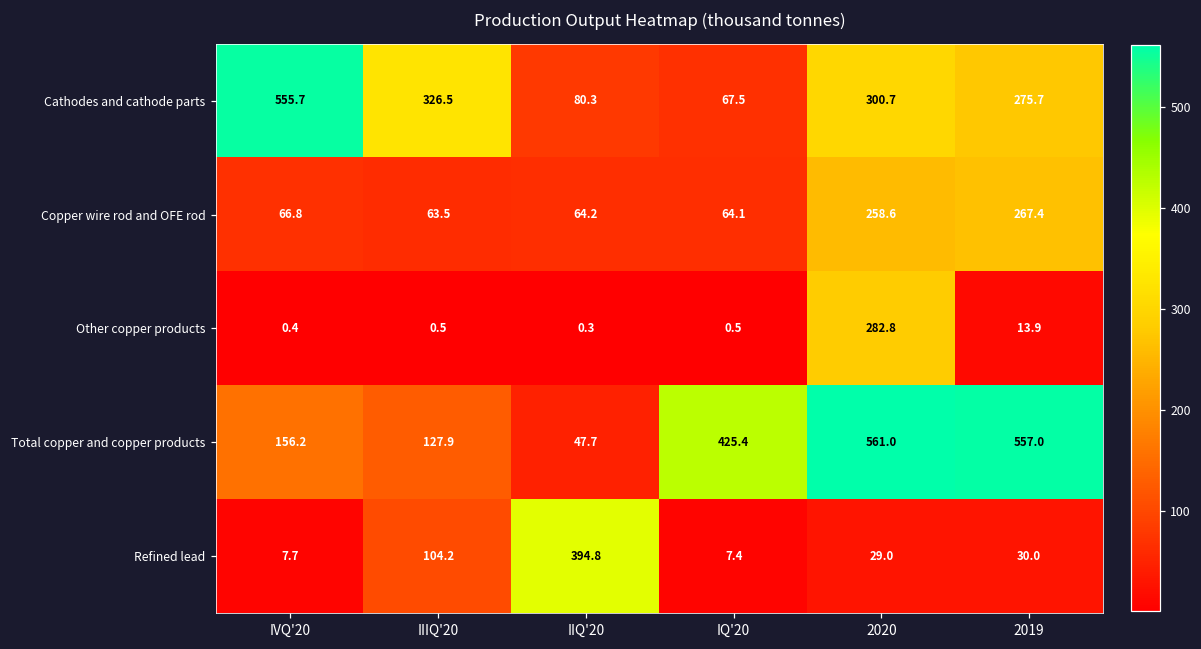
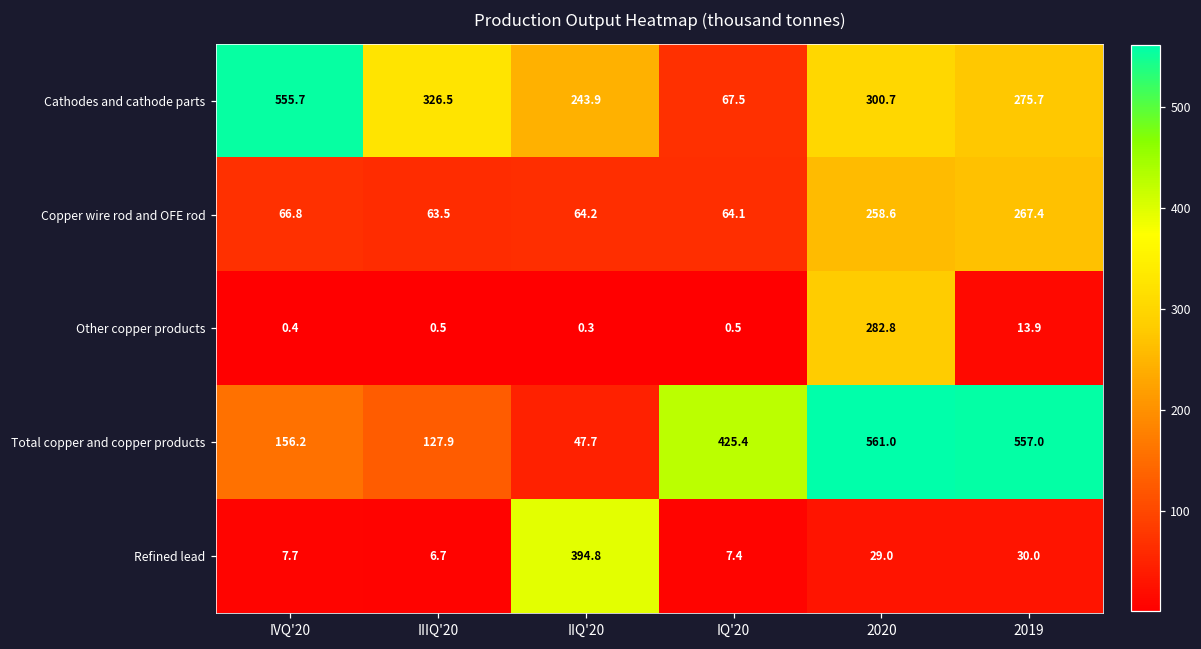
Cathodes and cathode parts, IIQ'20: 80.3 -> 243.9
Refined lead, IIIQ'20: 104.2 -> 6.7
